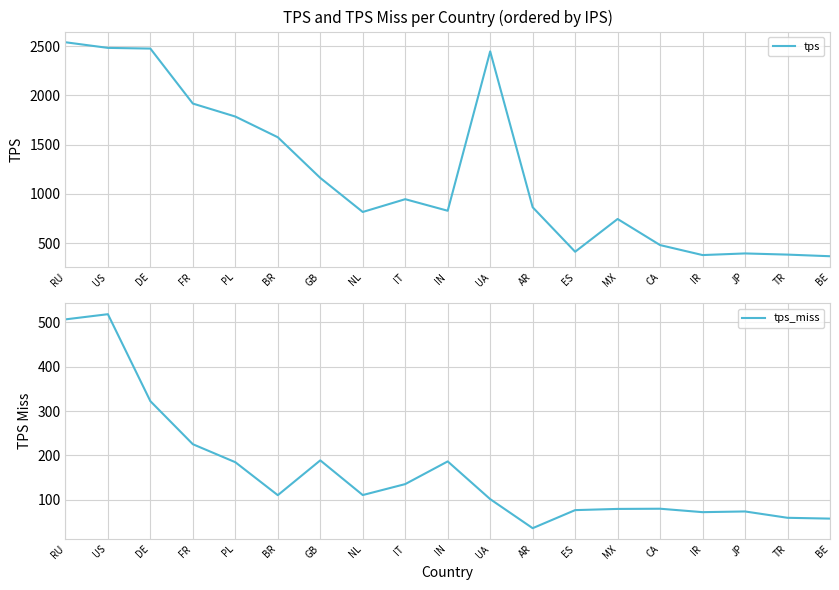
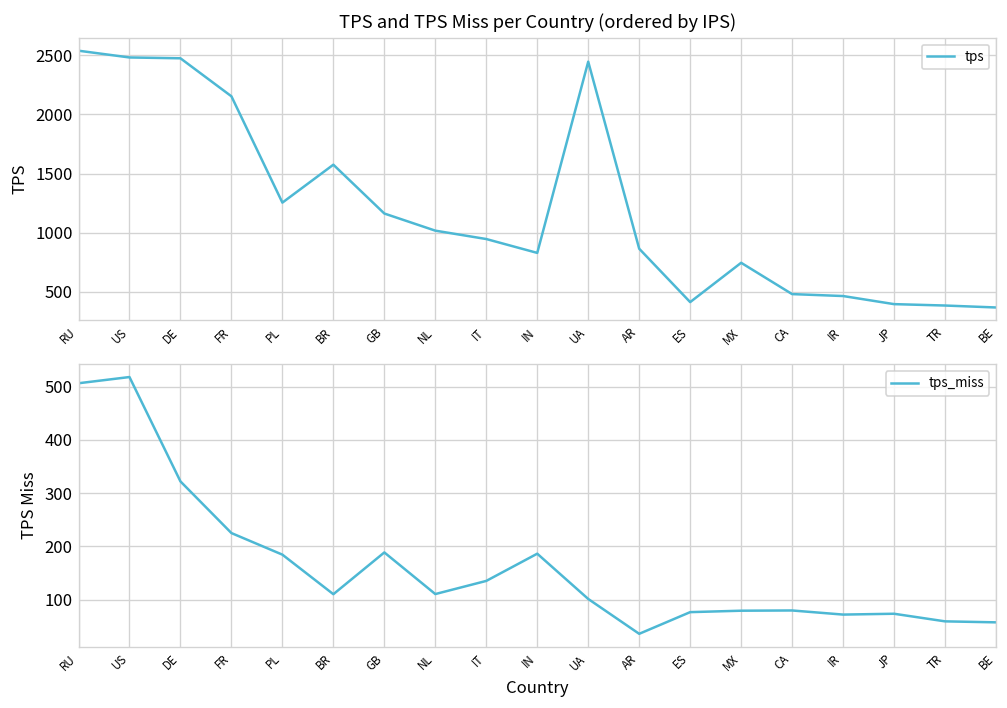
TPS and TPS Miss per Country (ordered by IPS), FR: 1900 -> 2200
TPS and TPS Miss per Country (ordered by IPS), PL: 1800 -> 1300
TPS and TPS Miss per Country (ordered by IPS), NL: 800 -> 1000
TPS and TPS Miss per Country (ordered by IPS), IR: 400 -> 500
